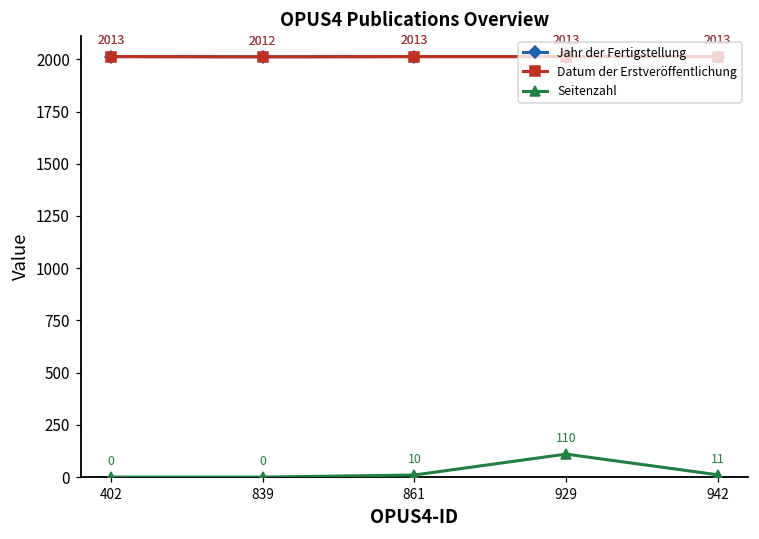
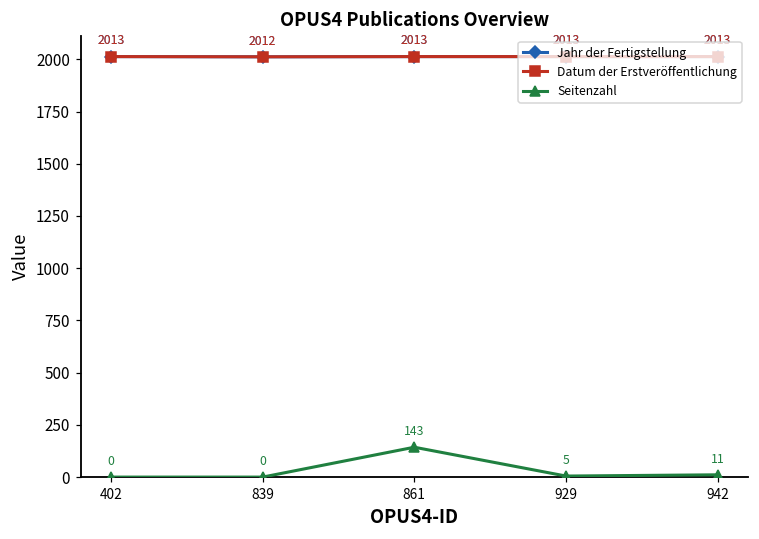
Seitenzahl, 861: 10 -> 143
Seitenzahl, 929: 110 -> 5
